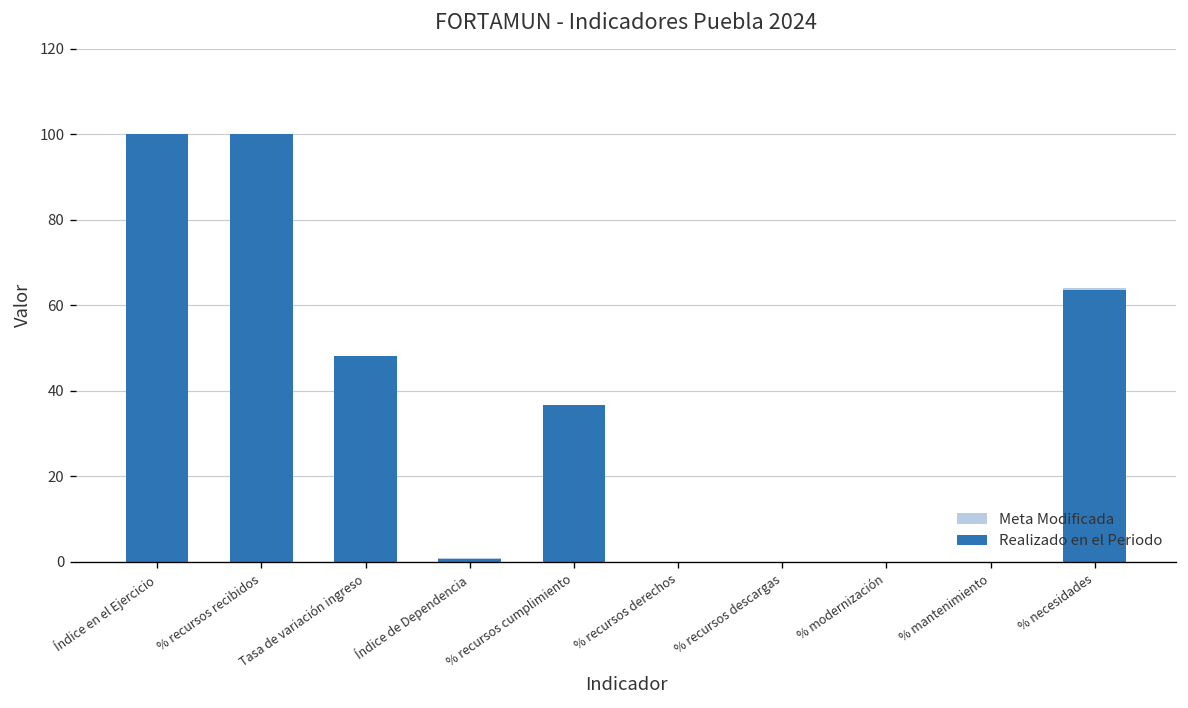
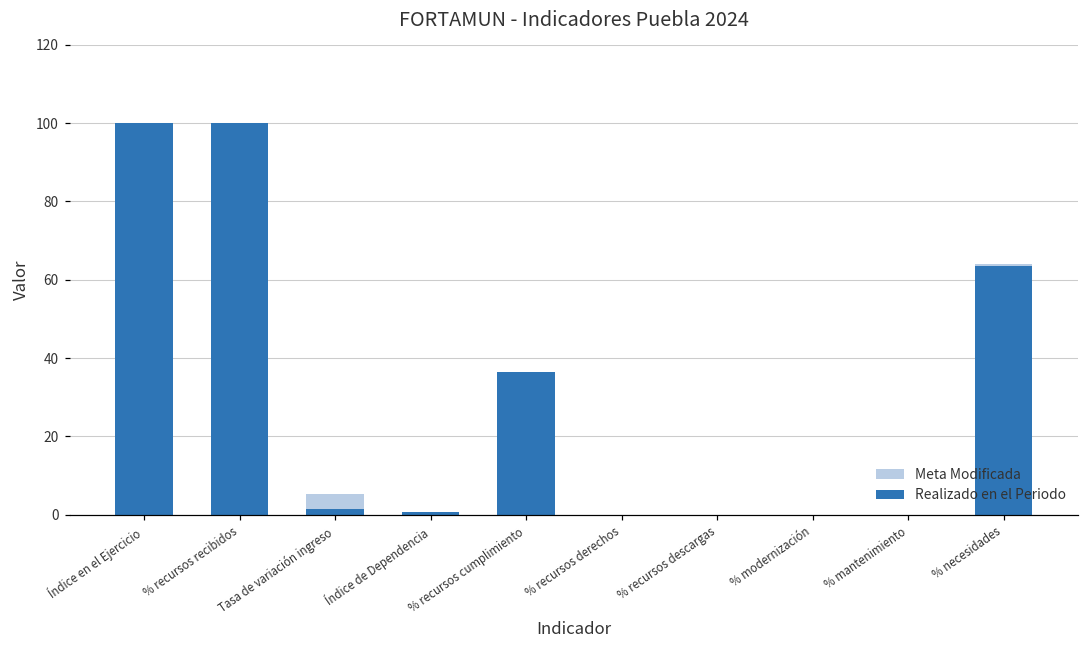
Meta Modificada, Tasa de variación ingreso: 13 -> 5
Realizado en el Periodo, Tasa de variación ingreso: 48 -> 2
